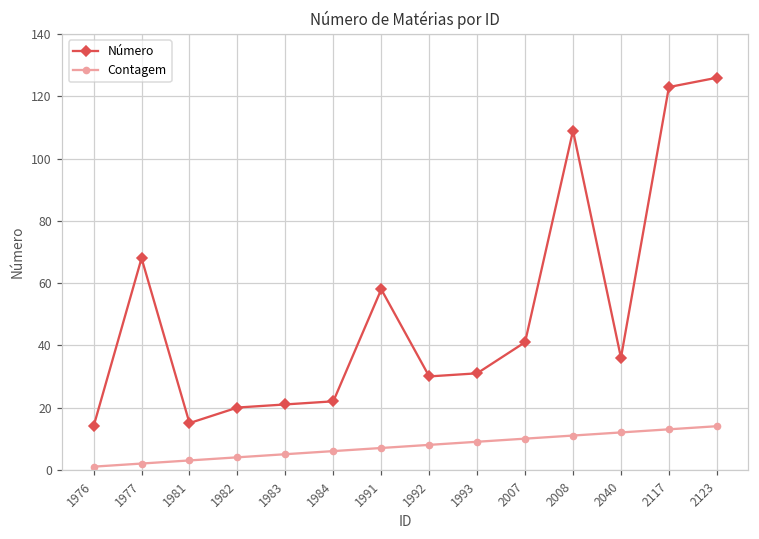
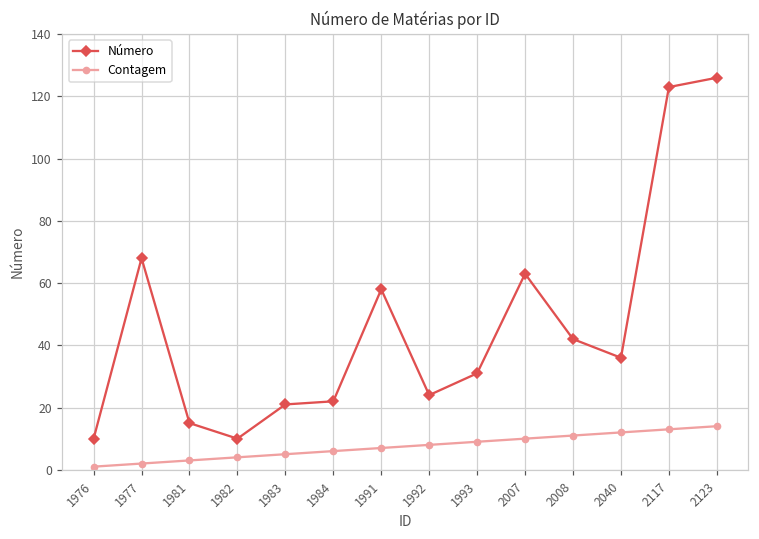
Número, 1976: 14 -> 10
Número, 1982: 20 -> 10
Número, 1992: 30 -> 24
Número, 2007: 41 -> 63
Número, 2008: 109 -> 42
